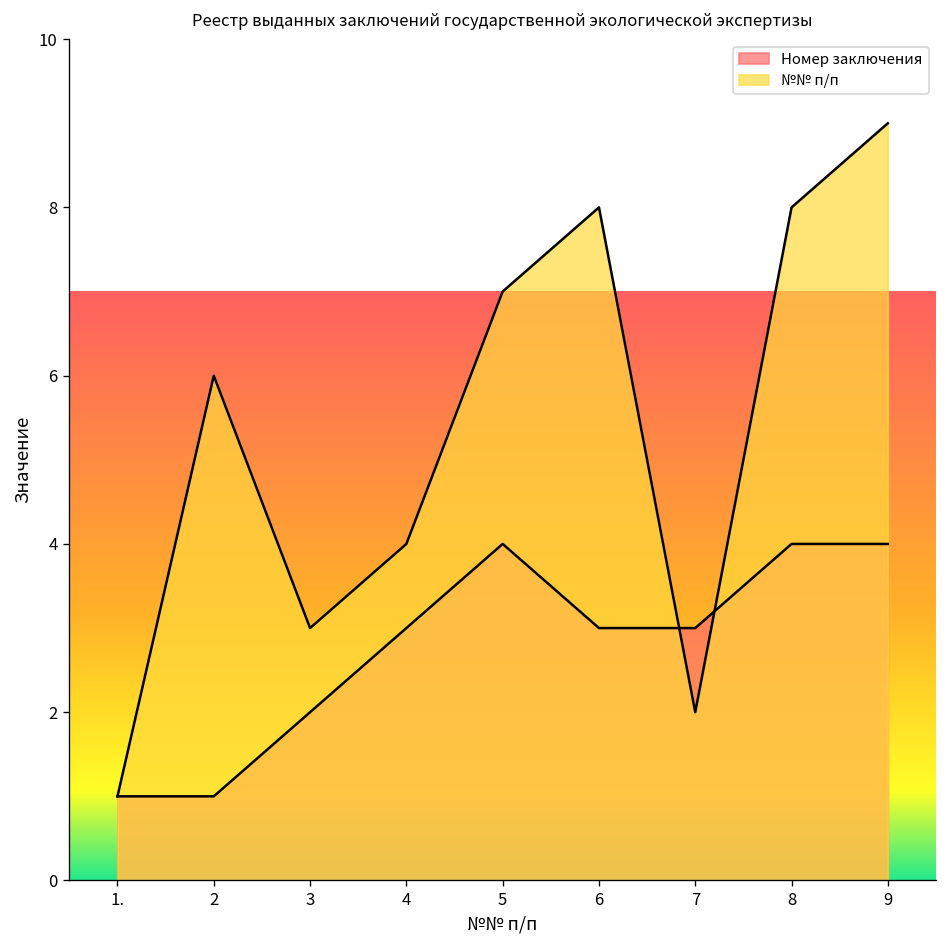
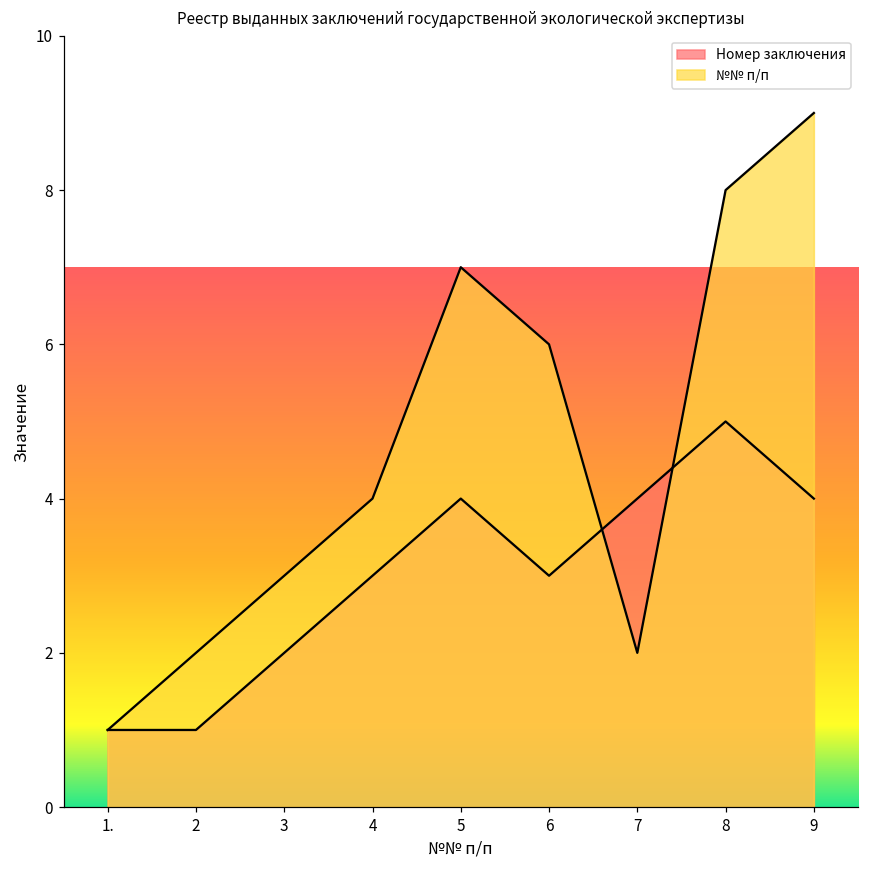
№№ п/п, 2: 6 -> 2
№№ п/п, 6: 8 -> 6
Номер заключения, 7: 3 -> 4
Номер заключения, 8: 4 -> 5
